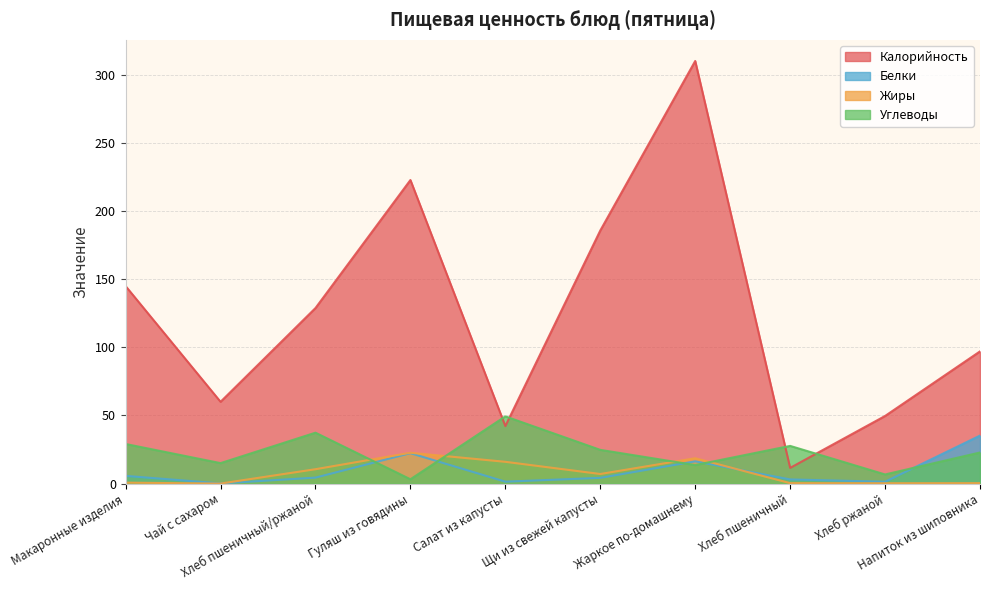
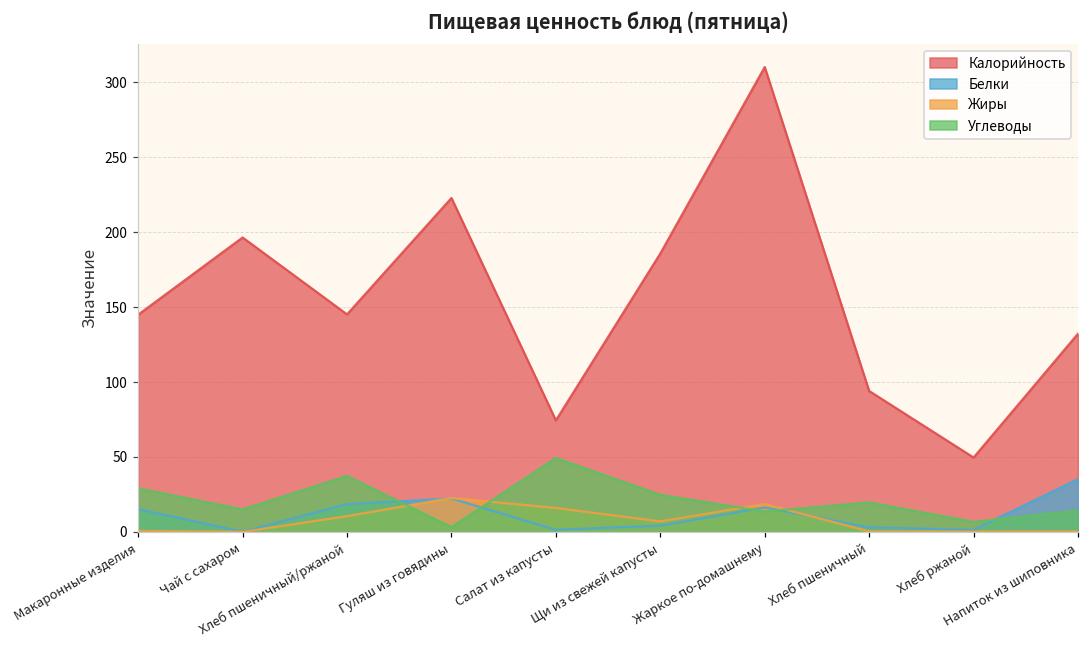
Белки, Макаронные изделия: 6 -> 15
Калорийность, Чай с сахаром: 60 -> 196
Калорийность, Хлеб пшеничный/ржаной: 129 -> 145
Белки, Хлеб пшеничный/ржаной: 4 -> 19
Калорийность, Салат из капусты: 42 -> 74
Калорийность, Хлеб пшеничный: 12 -> 94
Углеводы, Хлеб пшеничный: 28 -> 20
Калорийность, Напиток из шиповника: 97 -> 132
Углеводы, Напиток из шиповника: 23 -> 14
